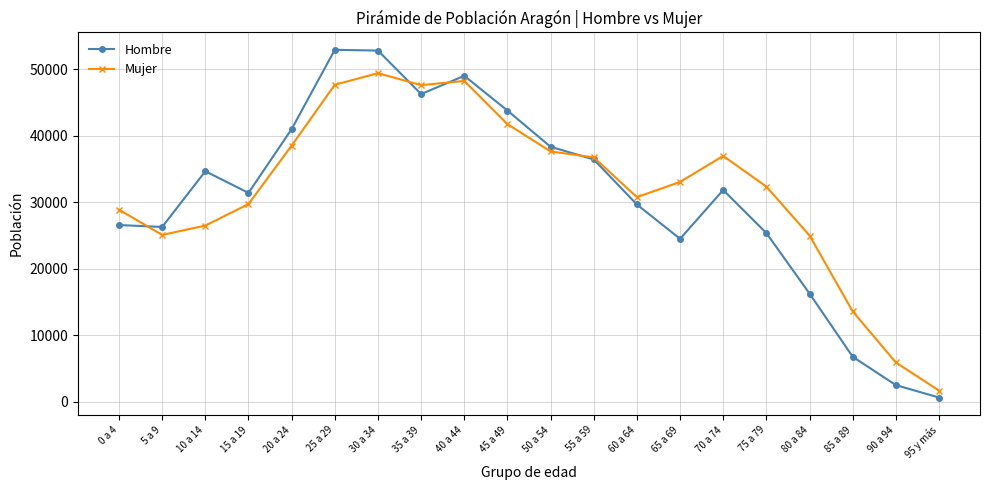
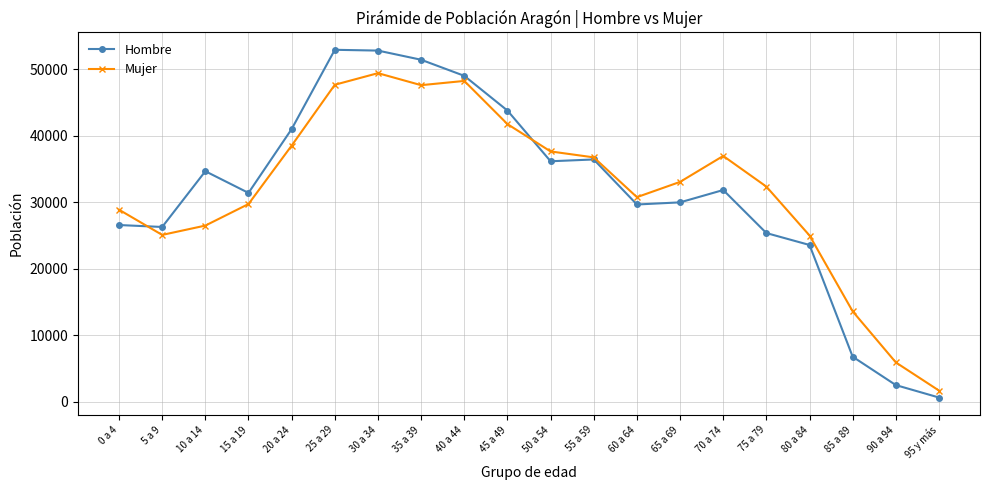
Hombre, 35 a 39: 46000 -> 51000
Hombre, 50 a 54: 38000 -> 36000
Hombre, 65 a 69: 25000 -> 30000
Hombre, 80 a 84: 16000 -> 24000
